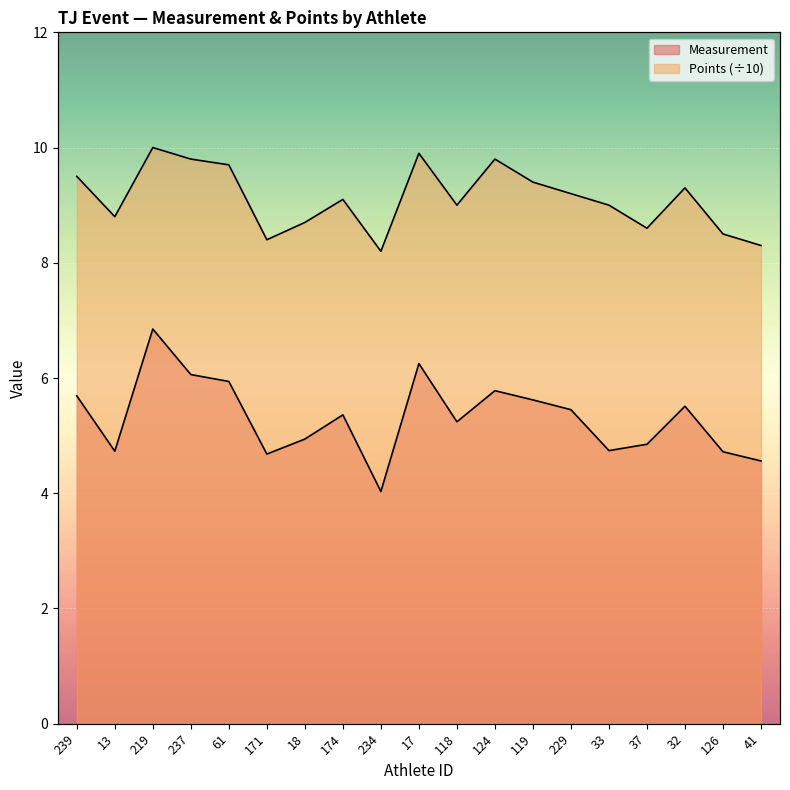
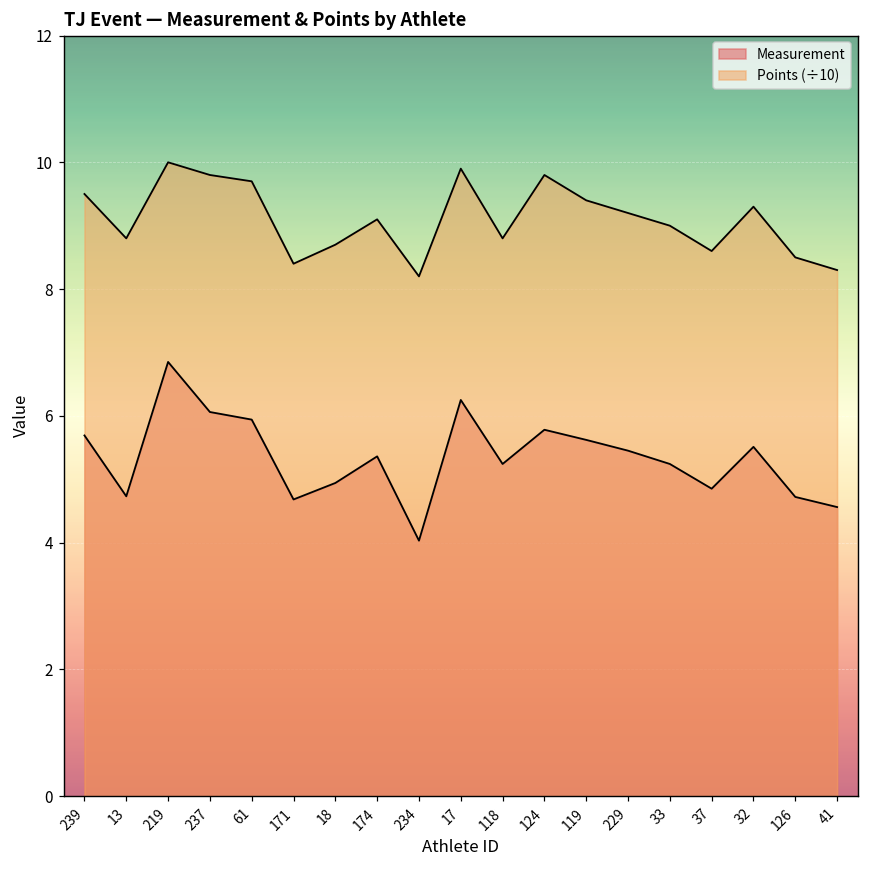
Points (÷10), 118: 9.0 -> 8.8
Measurement, 33: 4.7 -> 5.2
